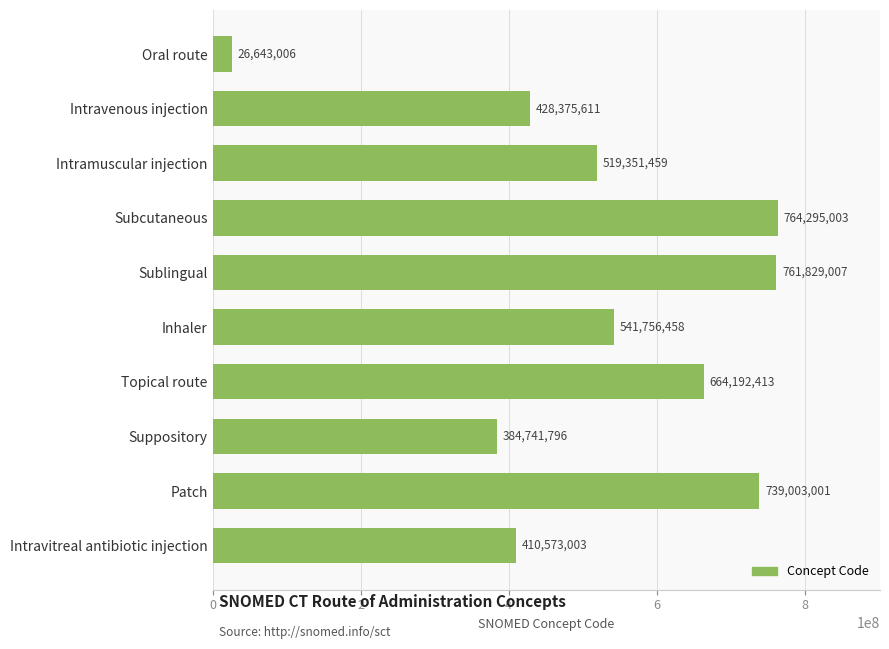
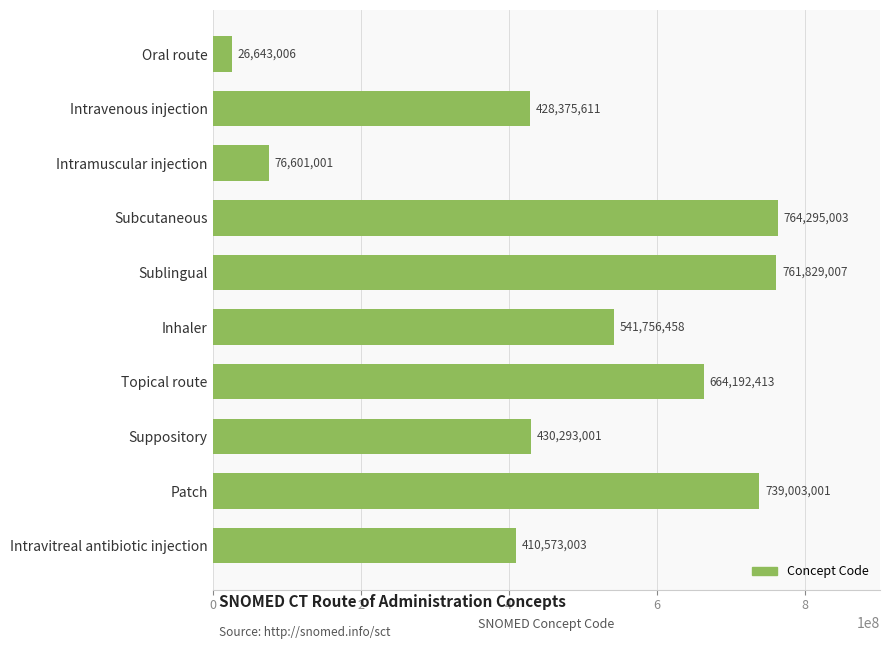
Intramuscular injection: 519,351,459 -> 76,601,001
Suppository: 384,741,796 -> 430,293,001
